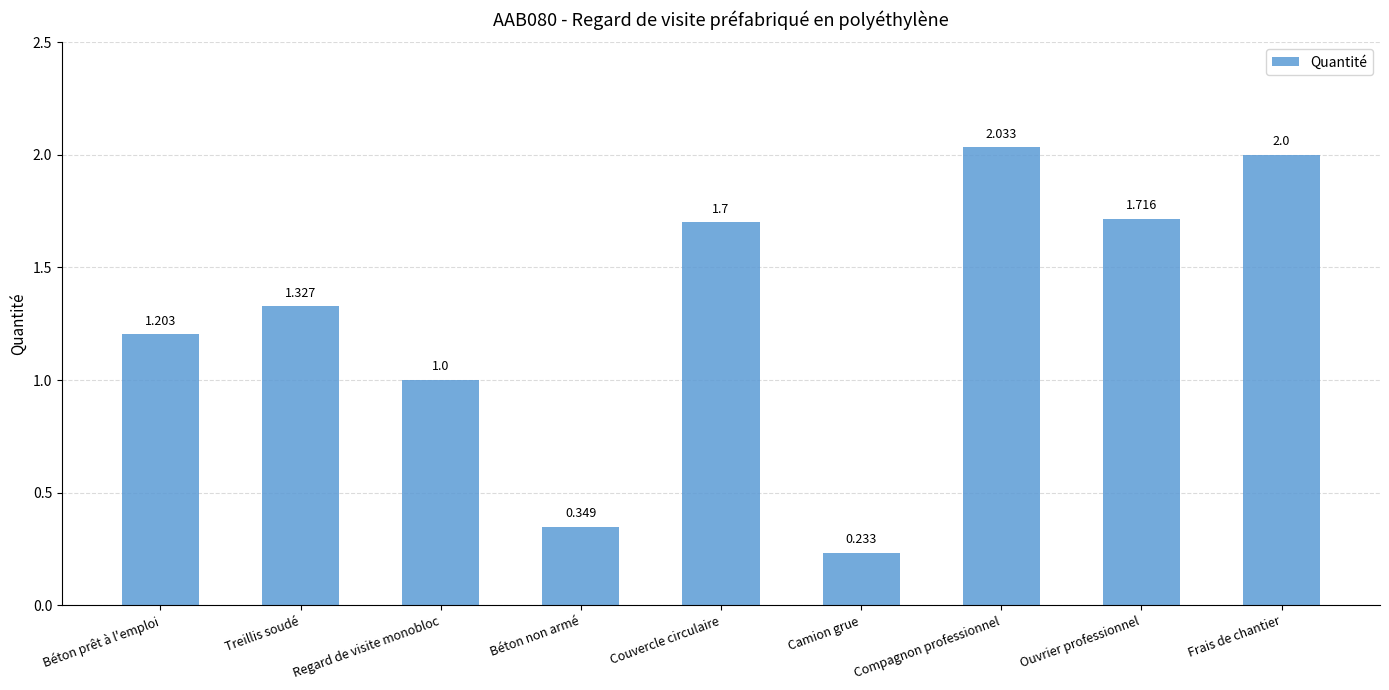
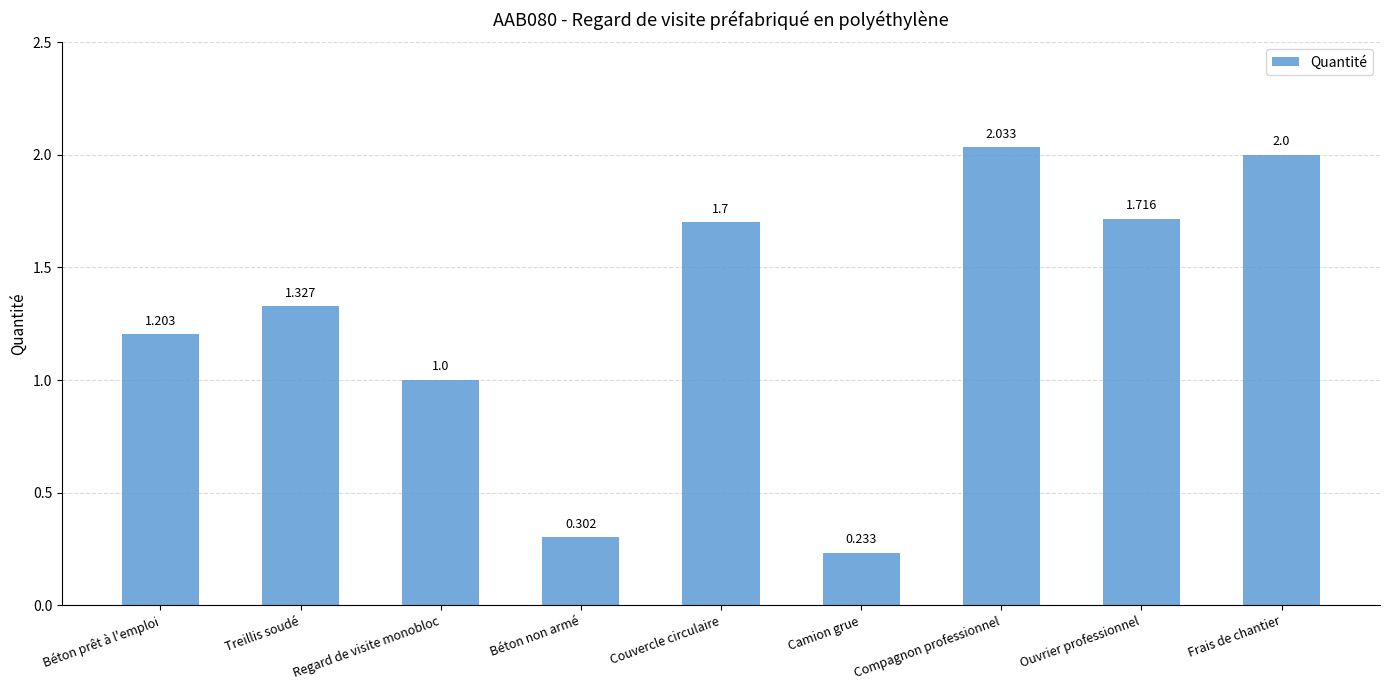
Béton non armé: 0.349 -> 0.302
